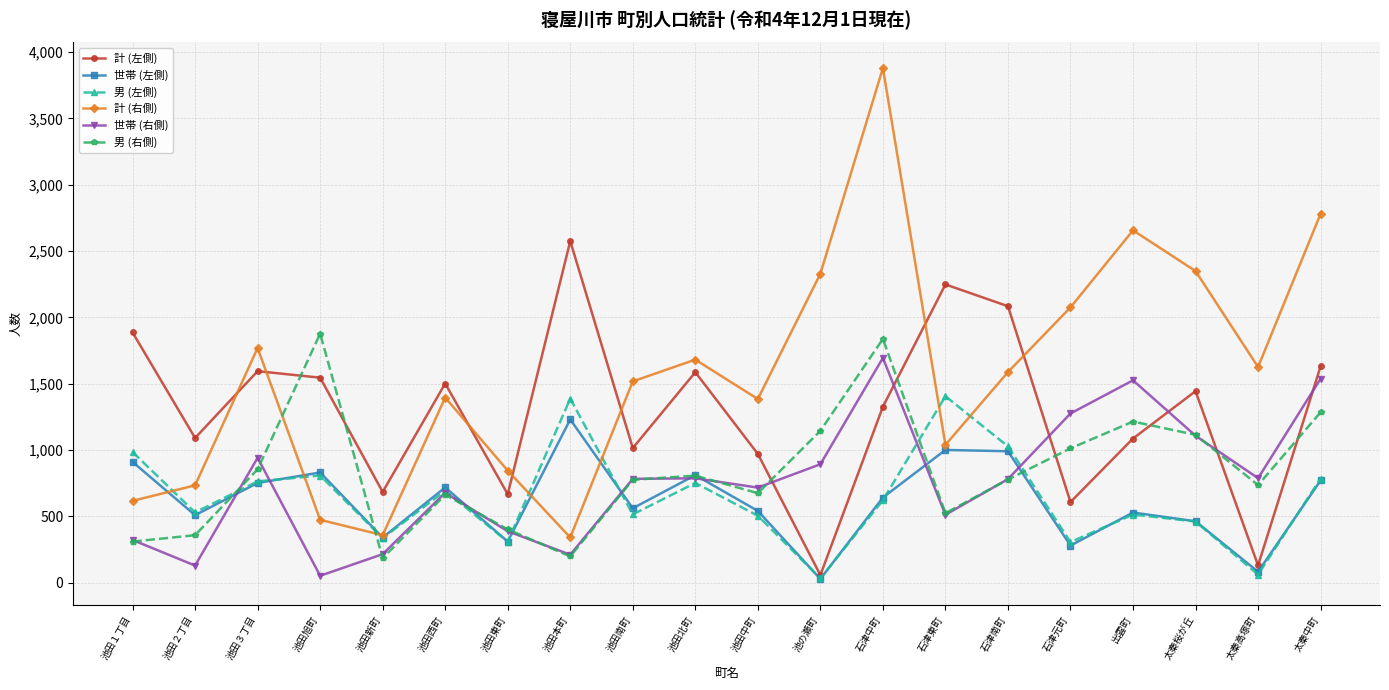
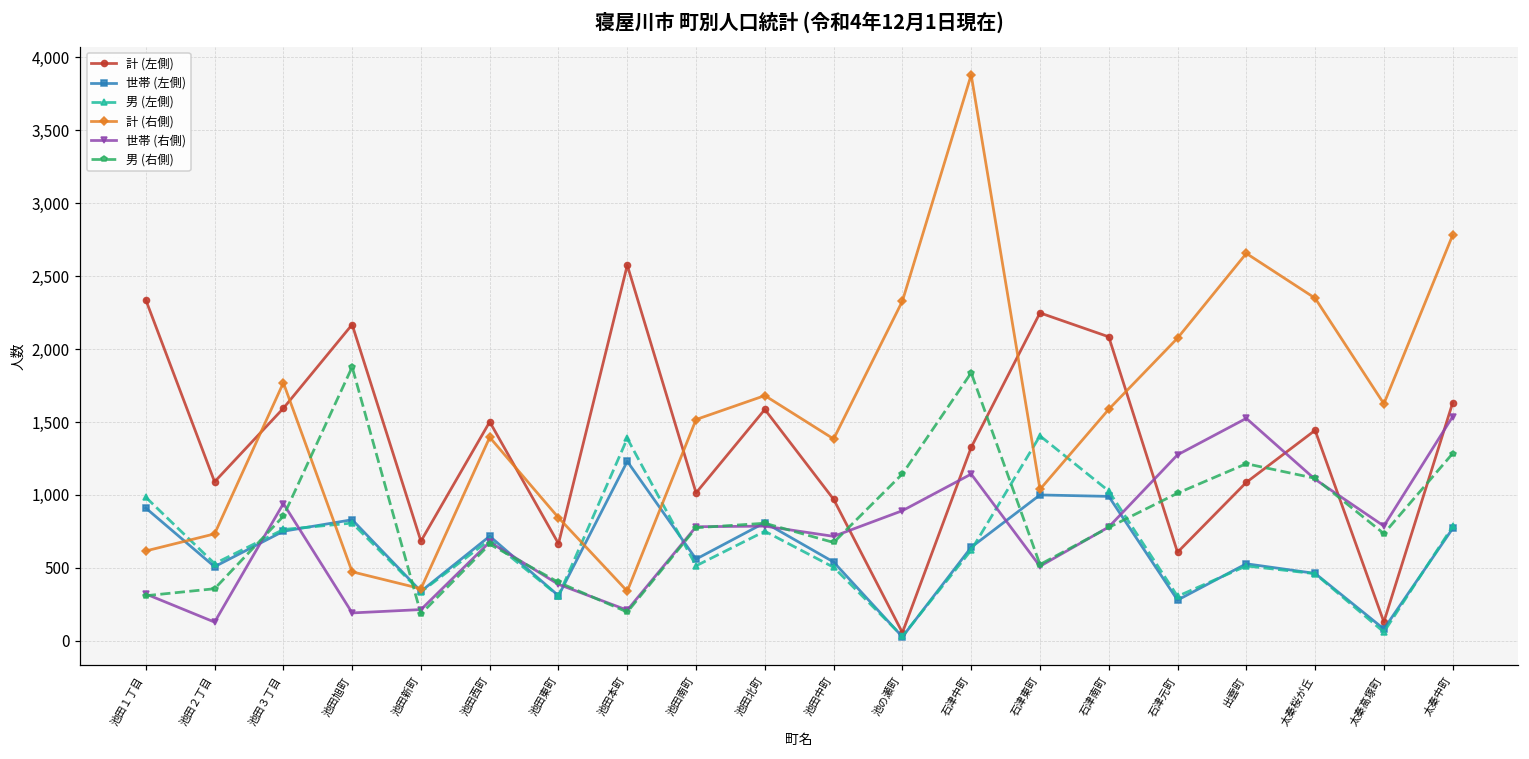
計 (左側), 池田１丁目: 1,890 -> 2,340
計 (左側), 池田旭町: 1,550 -> 2,170
世帯 (右側), 池田旭町: 50 -> 190
世帯 (右側), 石津中町: 1,690 -> 1,140
